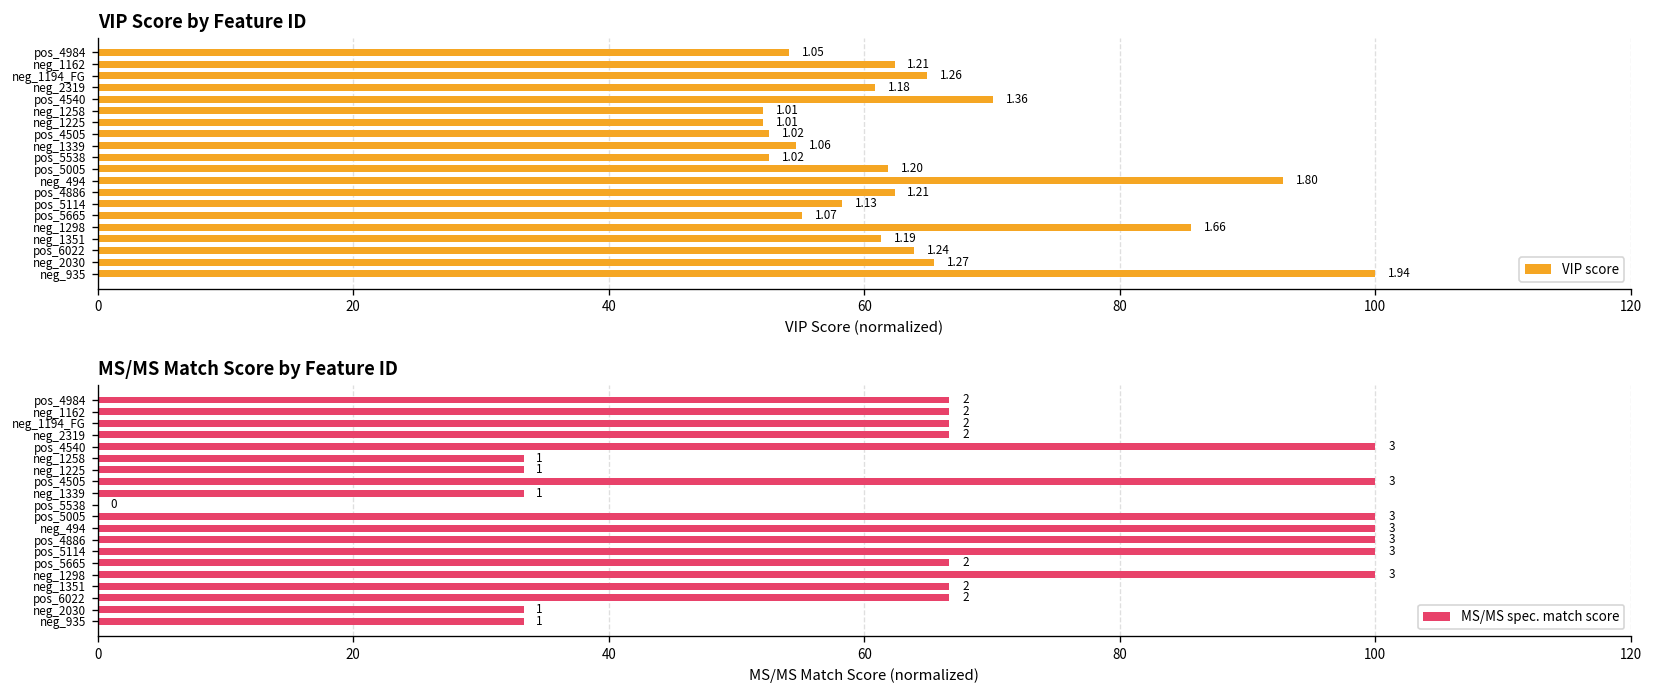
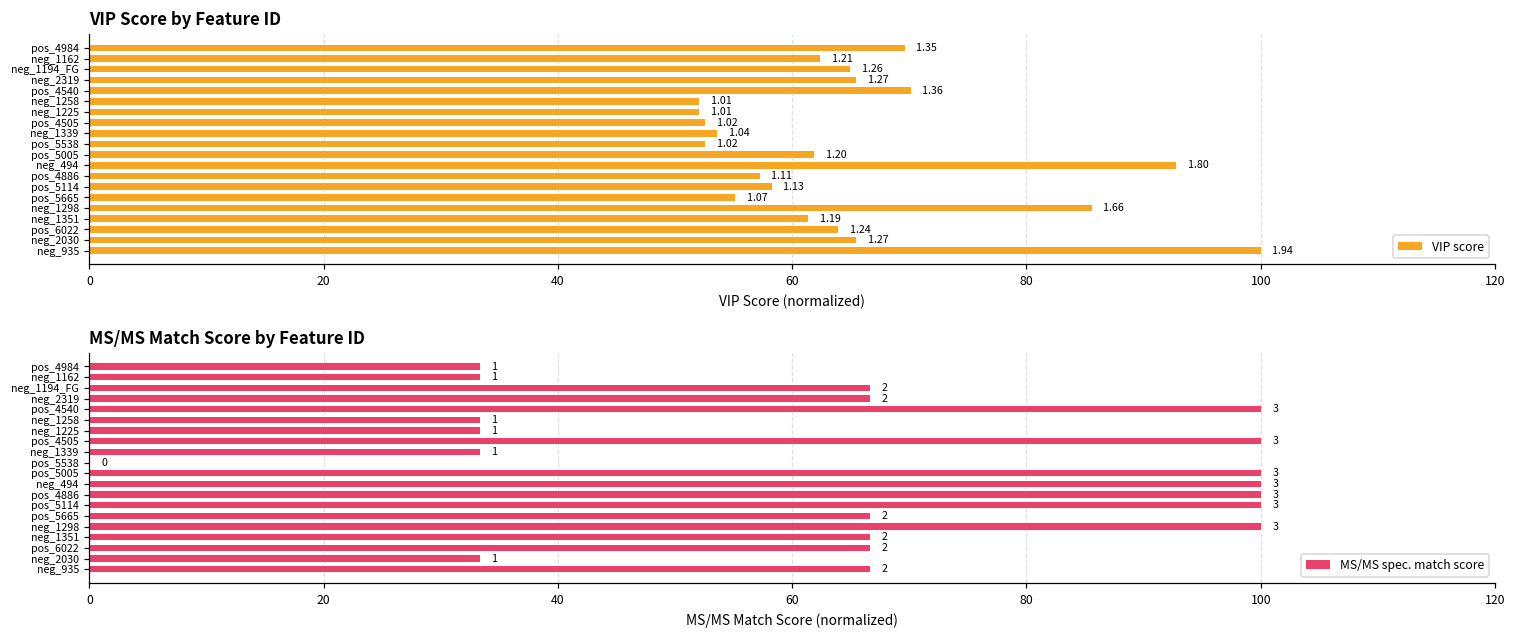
VIP Score by Feature ID, pos_4984: 1.05 -> 1.35
VIP Score by Feature ID, neg_2319: 1.18 -> 1.27
VIP Score by Feature ID, neg_1339: 1.06 -> 1.04
VIP Score by Feature ID, pos_4886: 1.21 -> 1.11
MS/MS Match Score by Feature ID, pos_4984: 2 -> 1
MS/MS Match Score by Feature ID, neg_1162: 2 -> 1
MS/MS Match Score by Feature ID, neg_935: 1 -> 2
